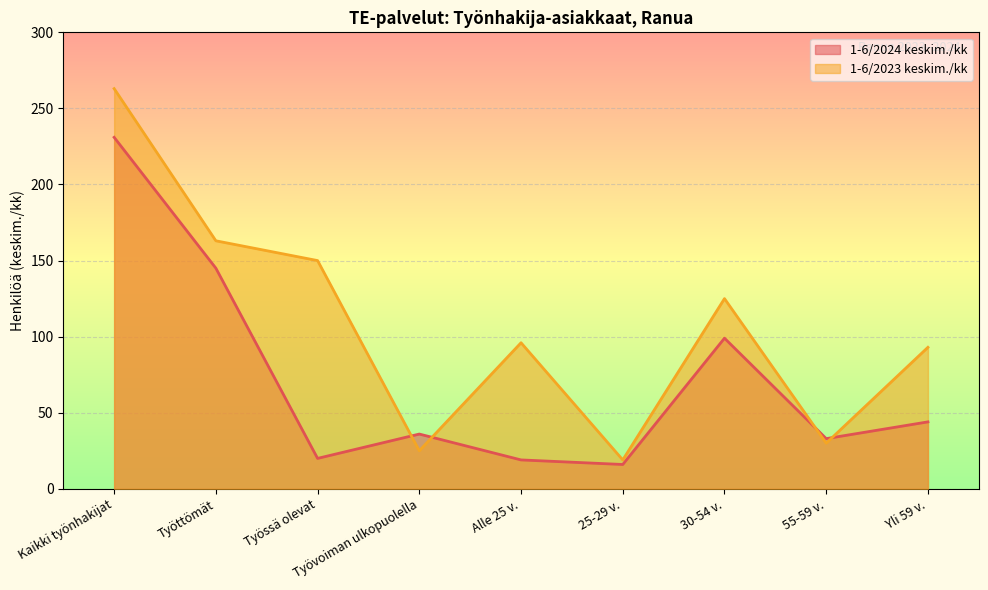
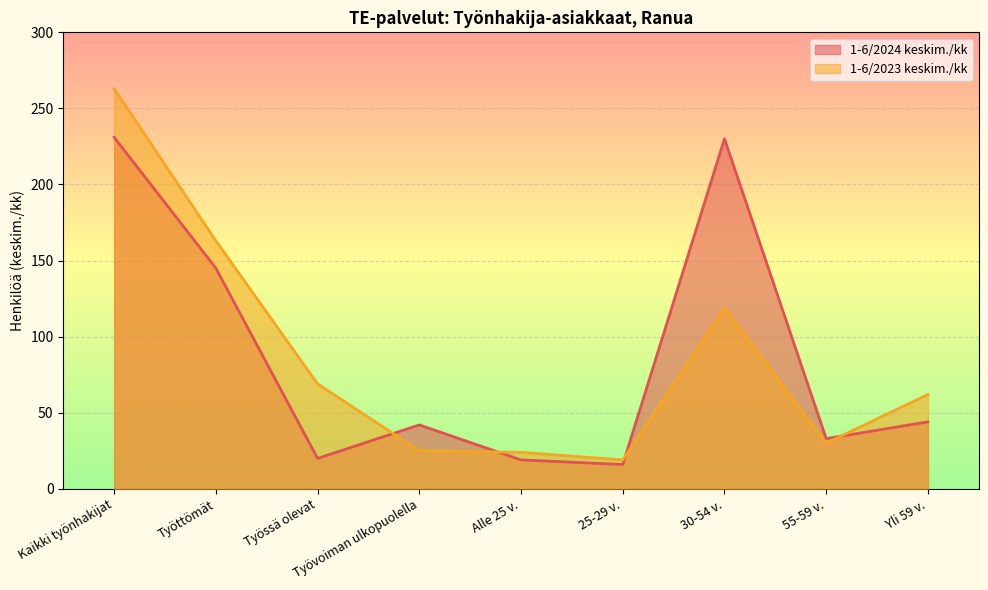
1-6/2023 keskim./kk, Työssä olevat: 150 -> 69
1-6/2024 keskim./kk, Työvoiman ulkopuolella: 36 -> 42
1-6/2023 keskim./kk, Alle 25 v.: 96 -> 24
1-6/2024 keskim./kk, 30-54 v.: 99 -> 230
1-6/2023 keskim./kk, 30-54 v.: 125 -> 119
1-6/2023 keskim./kk, Yli 59 v.: 93 -> 62
